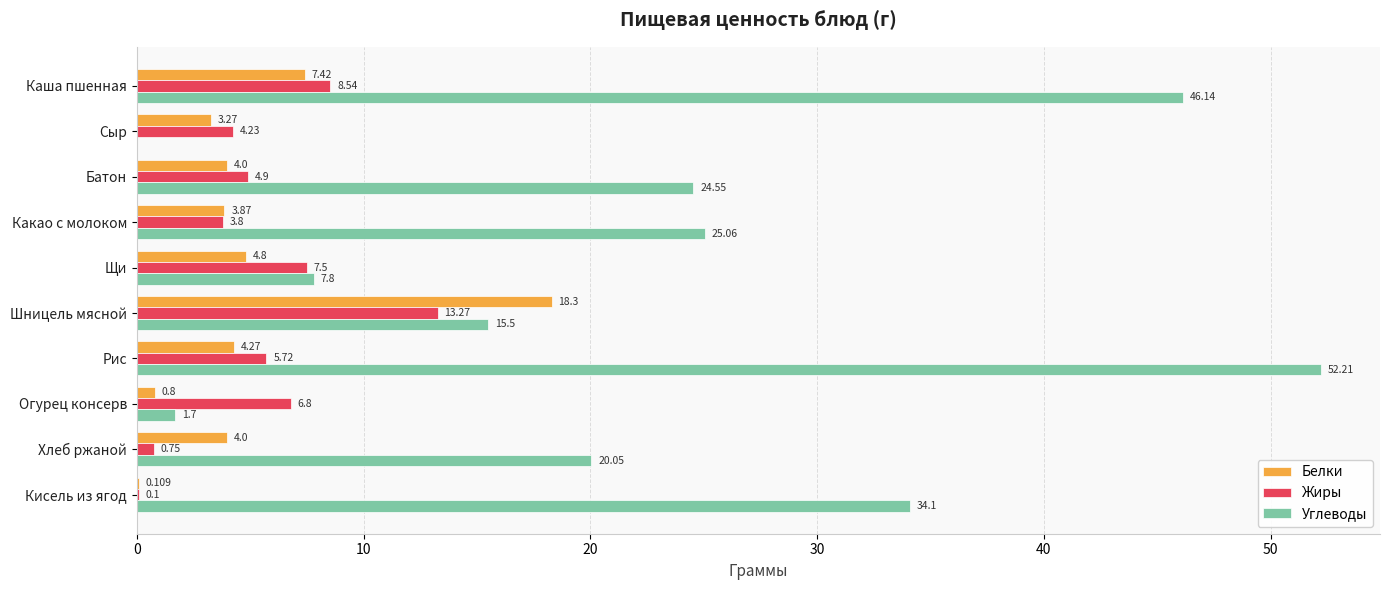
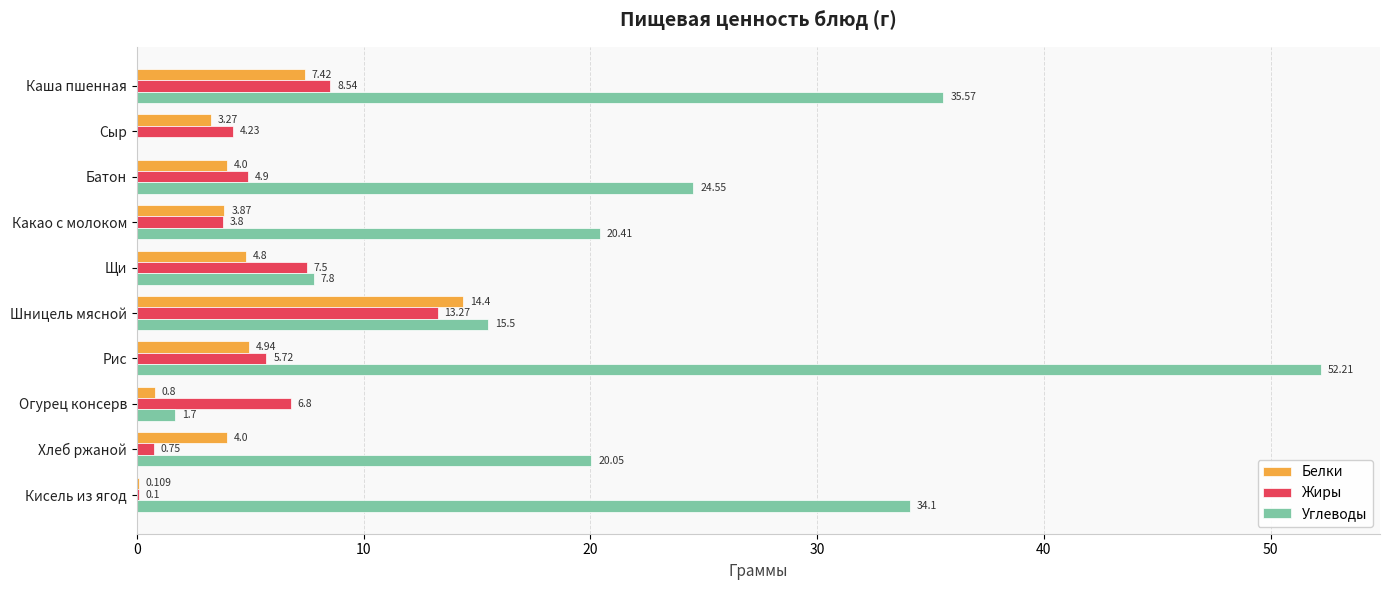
Углеводы, Каша пшенная: 46.14 -> 35.57
Углеводы, Какао с молоком: 25.06 -> 20.41
Белки, Шницель мясной: 18.3 -> 14.4
Белки, Рис: 4.27 -> 4.94
